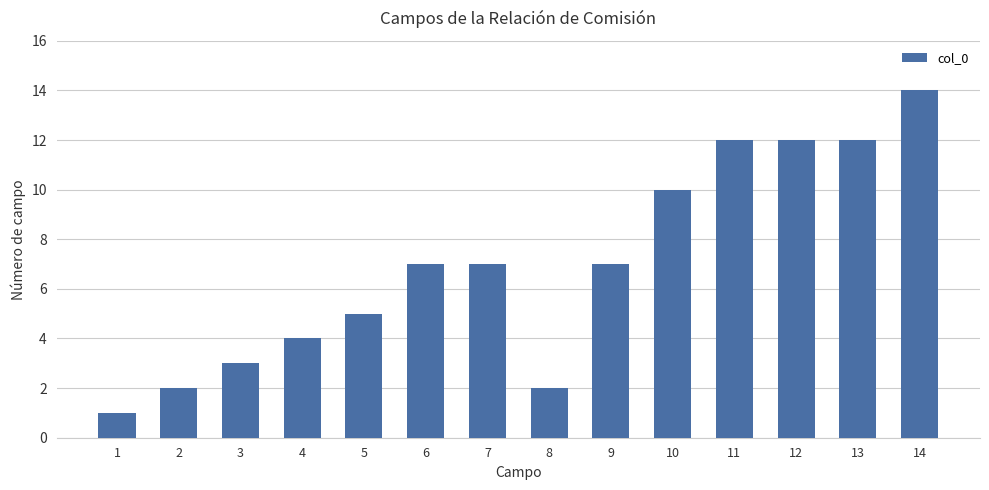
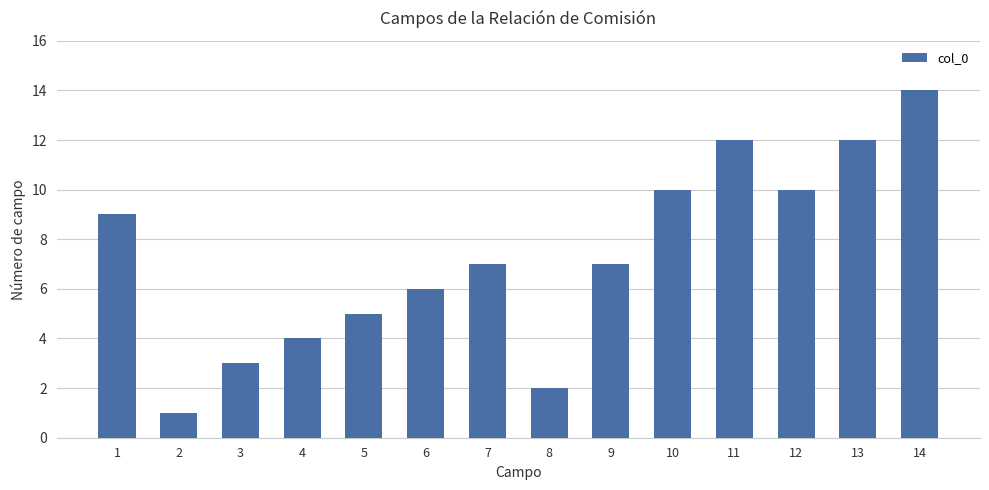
1: 1 -> 9
2: 2 -> 1
6: 7 -> 6
12: 12 -> 10
